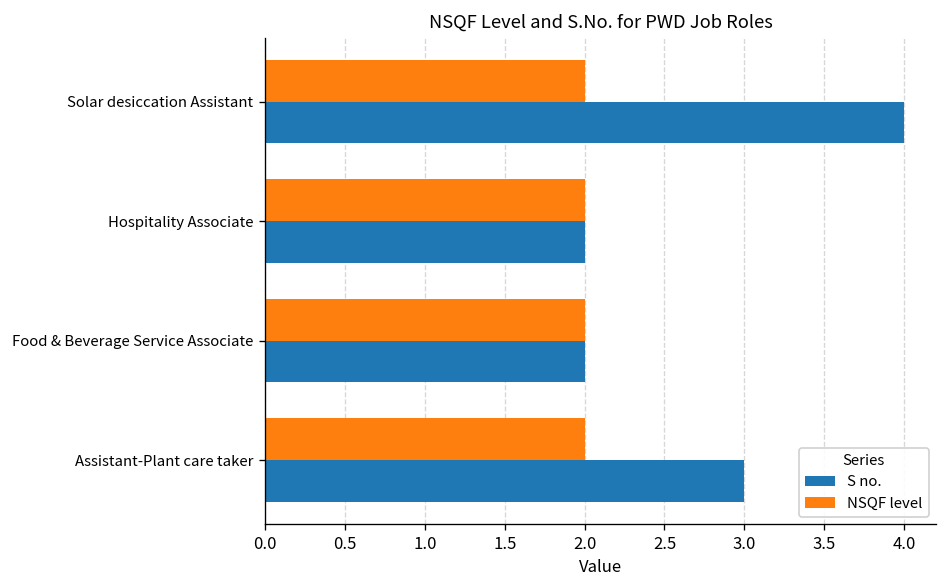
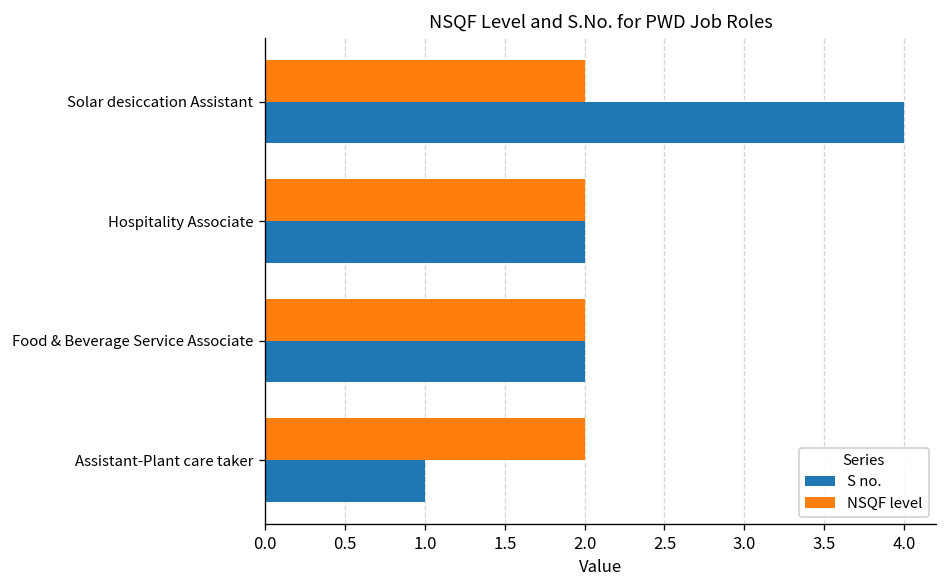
S no., Assistant-Plant care taker: 3 -> 1
